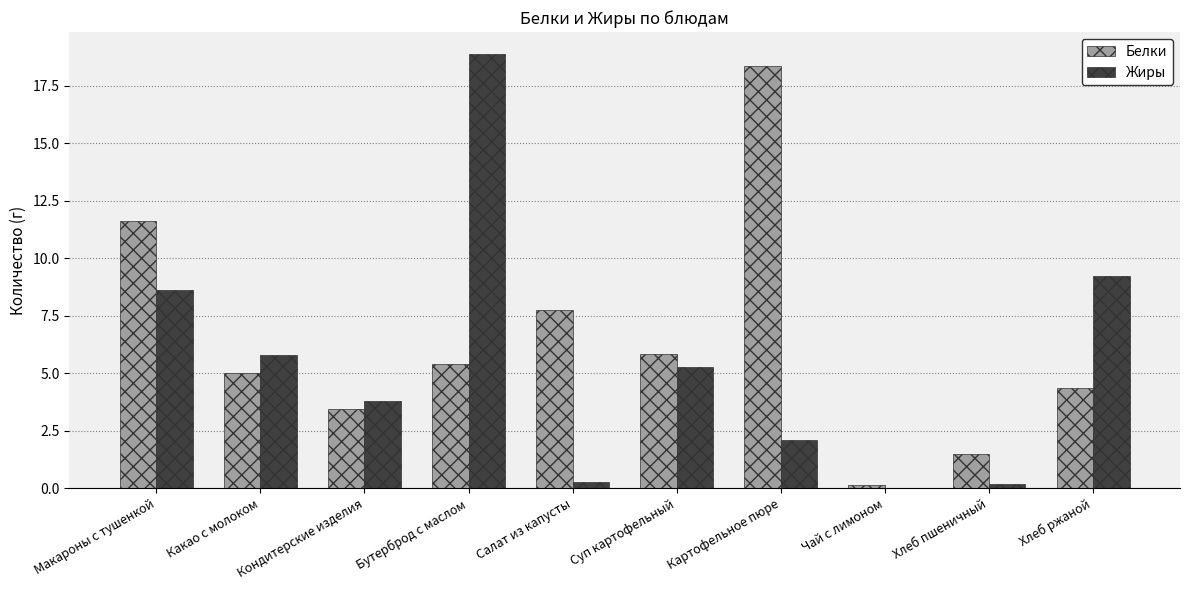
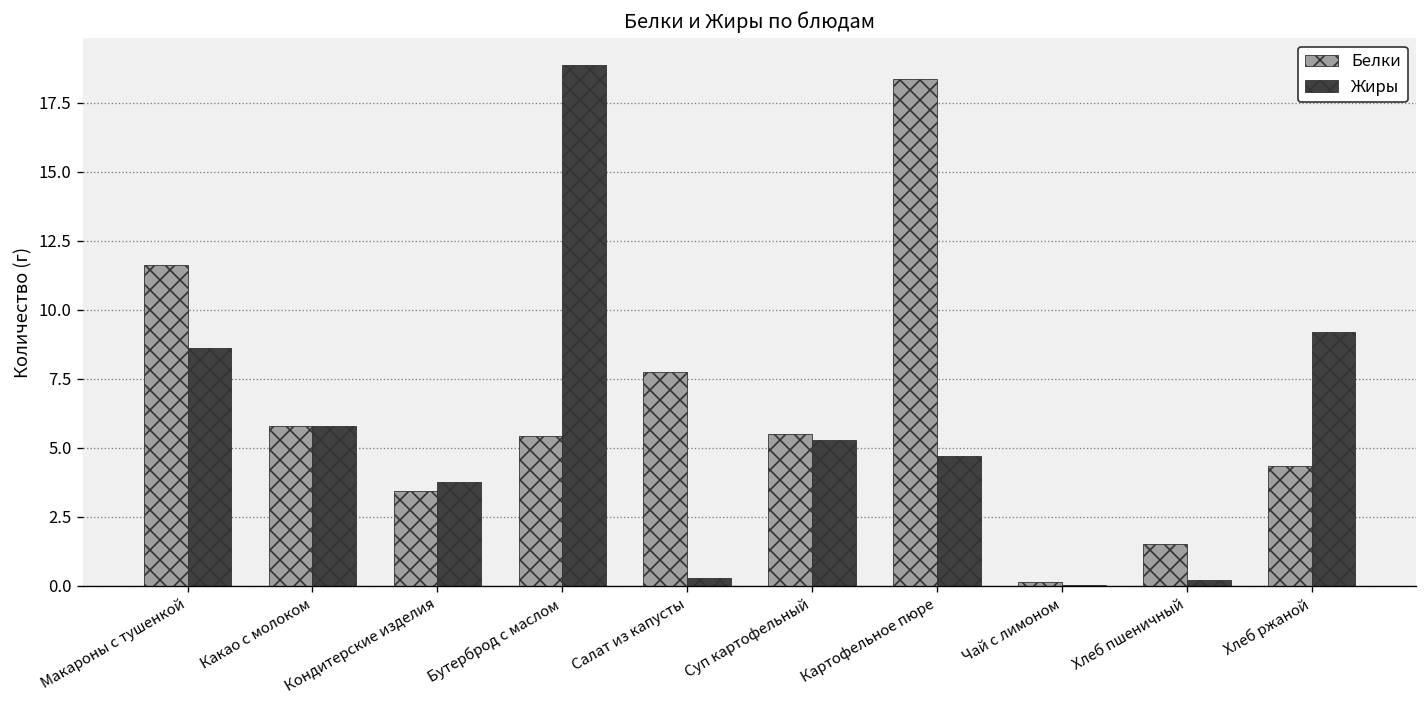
Белки, Какао с молоком: 5.0 -> 5.8
Белки, Суп картофельный: 5.8 -> 5.5
Жиры, Картофельное пюре: 2.1 -> 4.7
